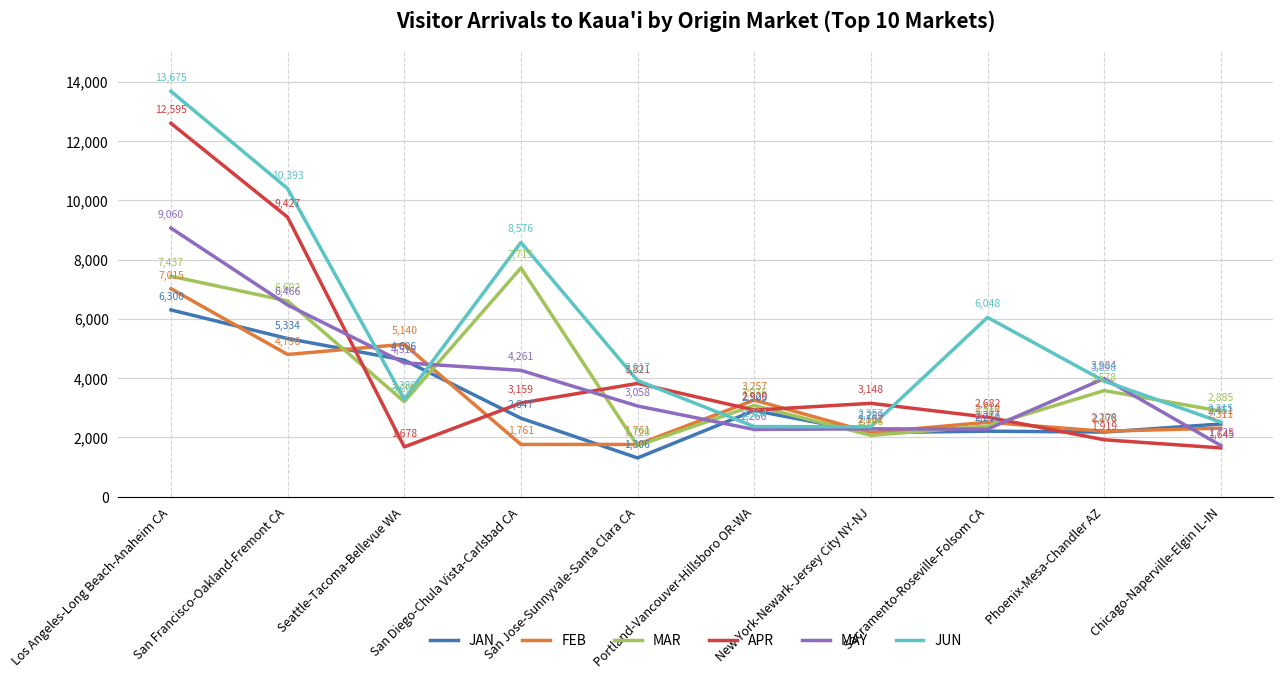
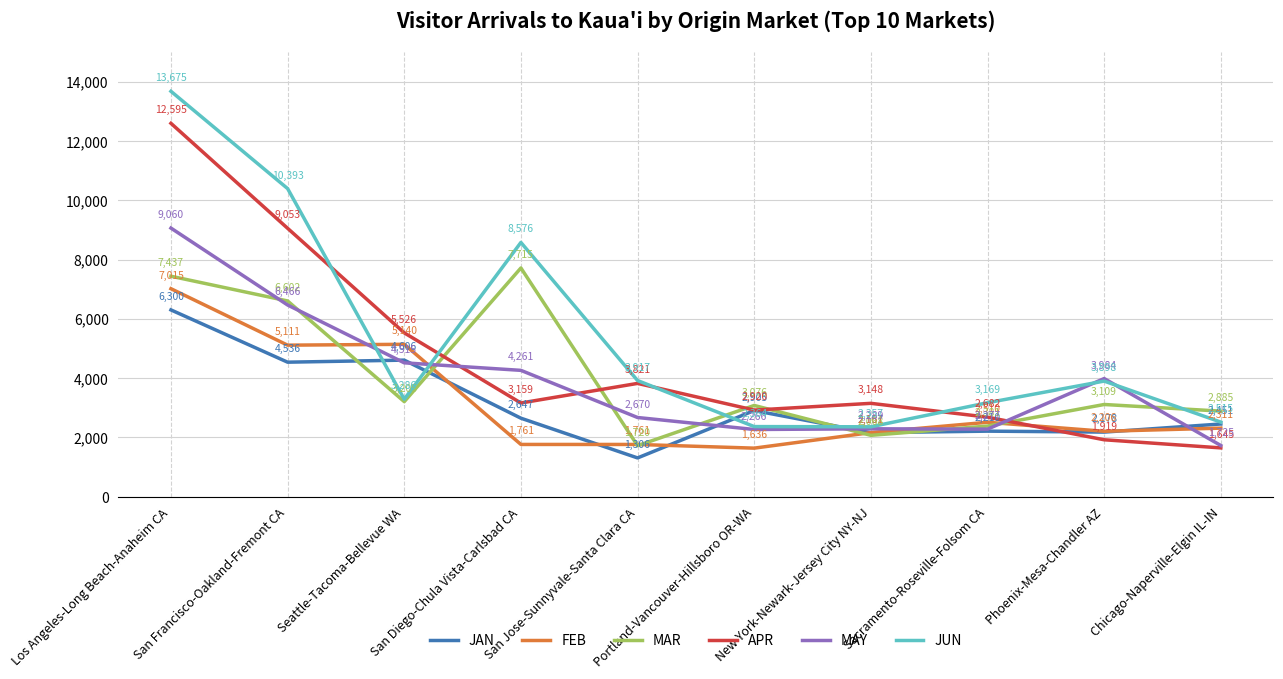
JAN, San Francisco-Oakland-Fremont CA: 5,334 -> 4,536
FEB, San Francisco-Oakland-Fremont CA: 4,796 -> 5,111
APR, San Francisco-Oakland-Fremont CA: 9,427 -> 9,053
APR, Seattle-Tacoma-Bellevue WA: 1,678 -> 5,526
MAY, San Jose-Sunnyvale-Santa Clara CA: 3,058 -> 2,670
FEB, Portland-Vancouver-Hillsboro OR-WA: 3,257 -> 1,636
JUN, Sacramento-Roseville-Folsom CA: 6,048 -> 3,169
MAR, Phoenix-Mesa-Chandler AZ: 3,578 -> 3,109
